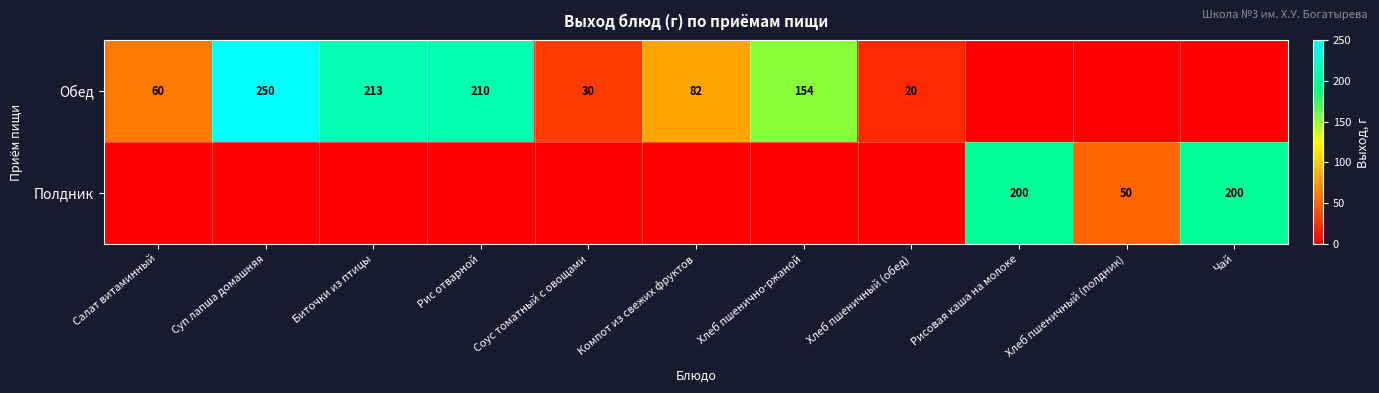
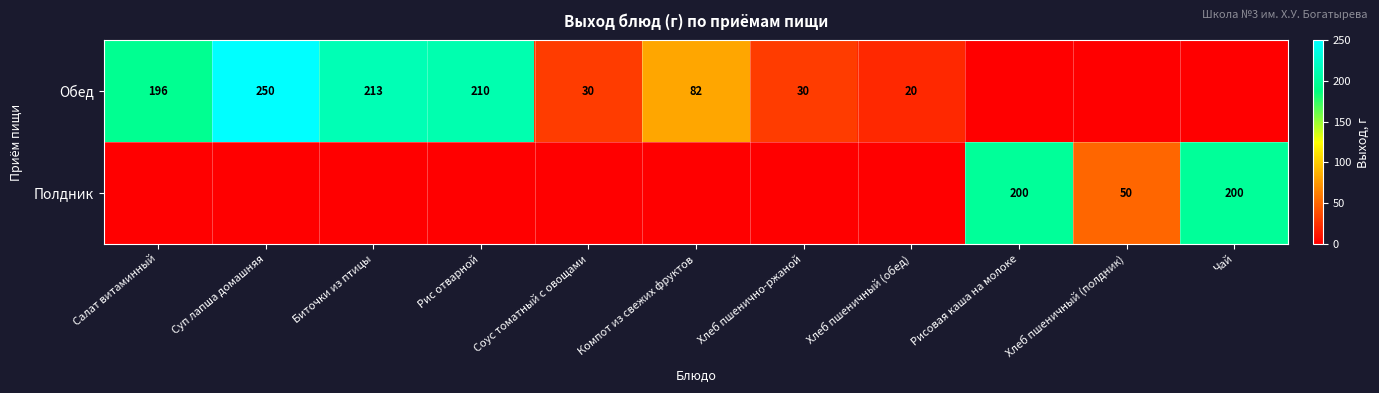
Обед, Салат витаминный: 60 -> 196
Обед, Хлеб пшенично-ржаной: 154 -> 30
